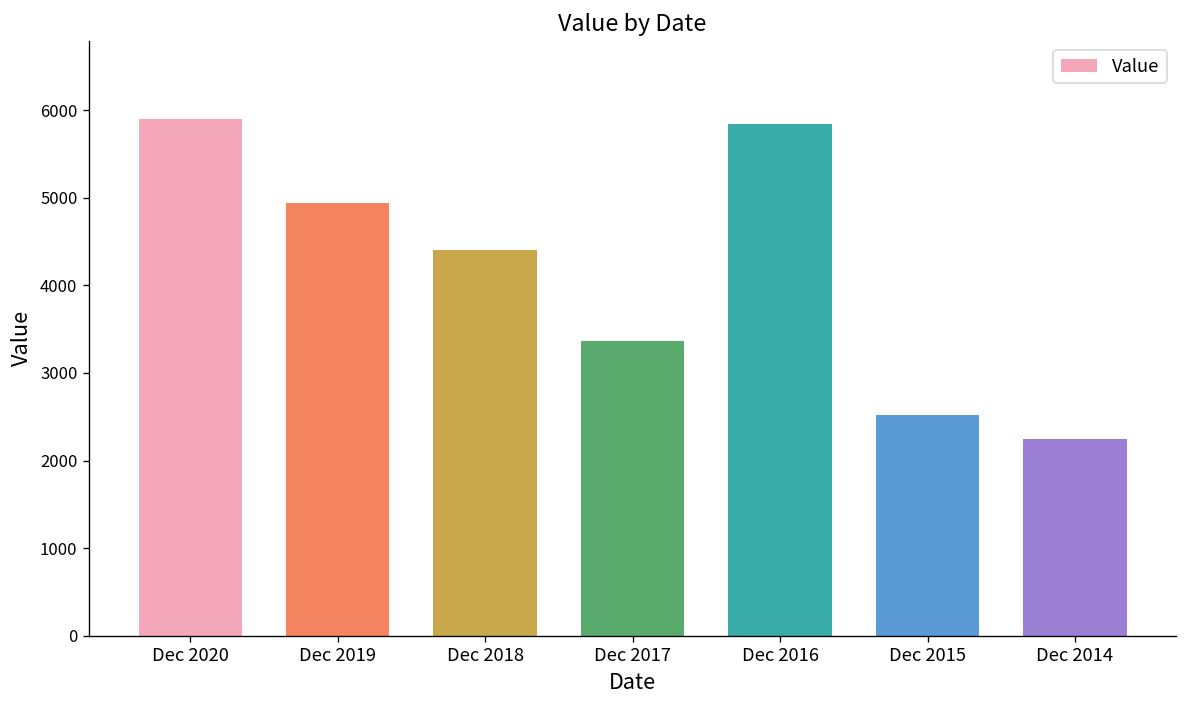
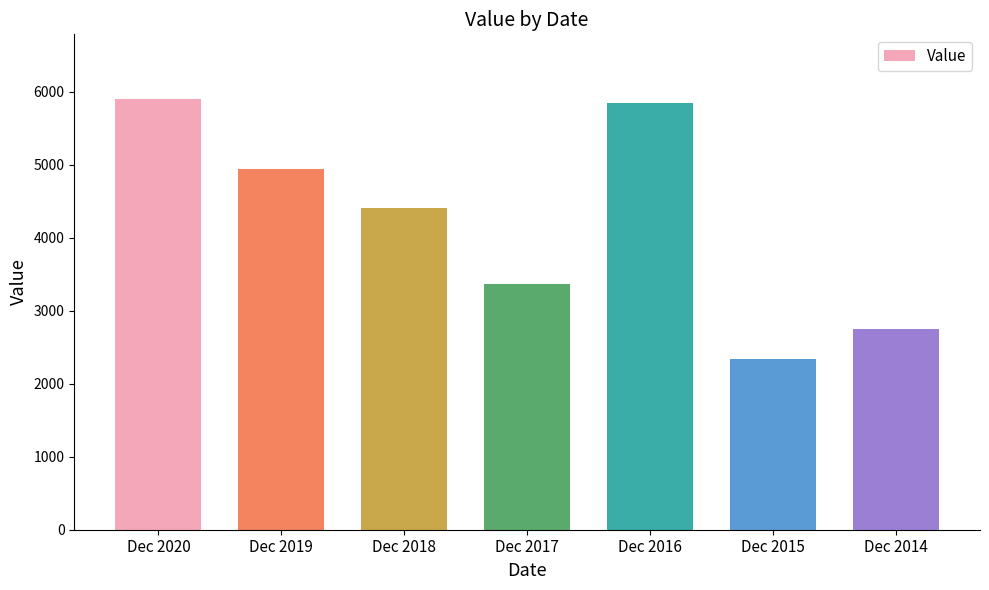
Dec 2015: 2500 -> 2300
Dec 2014: 2300 -> 2700
